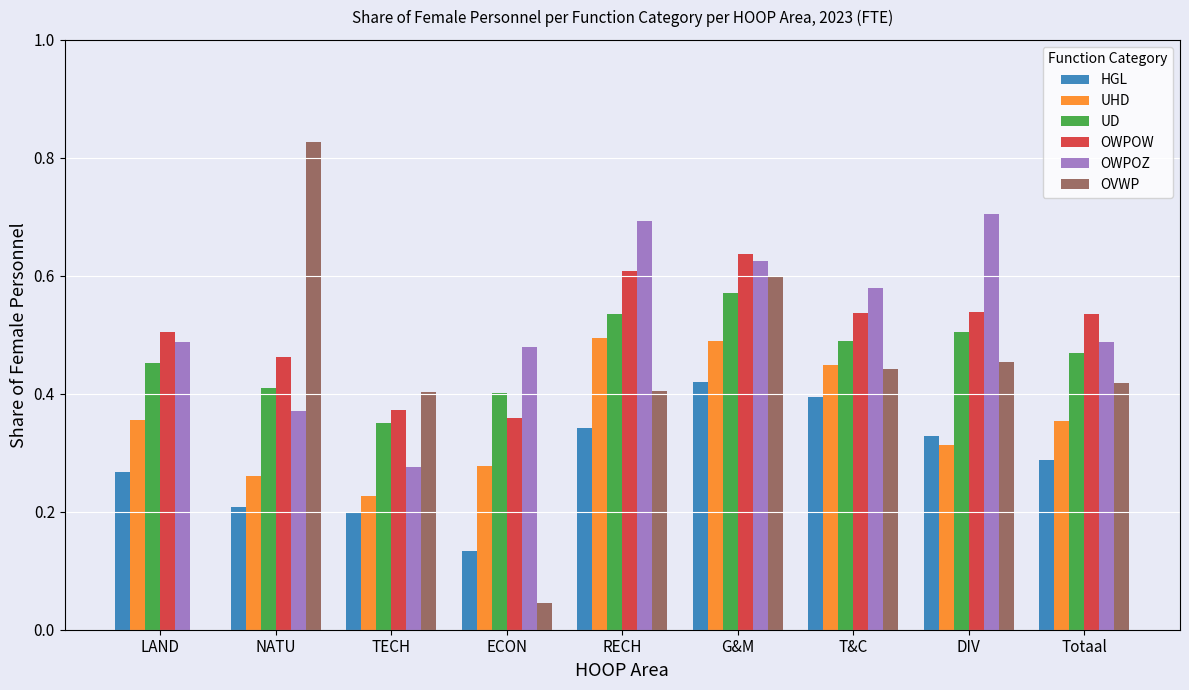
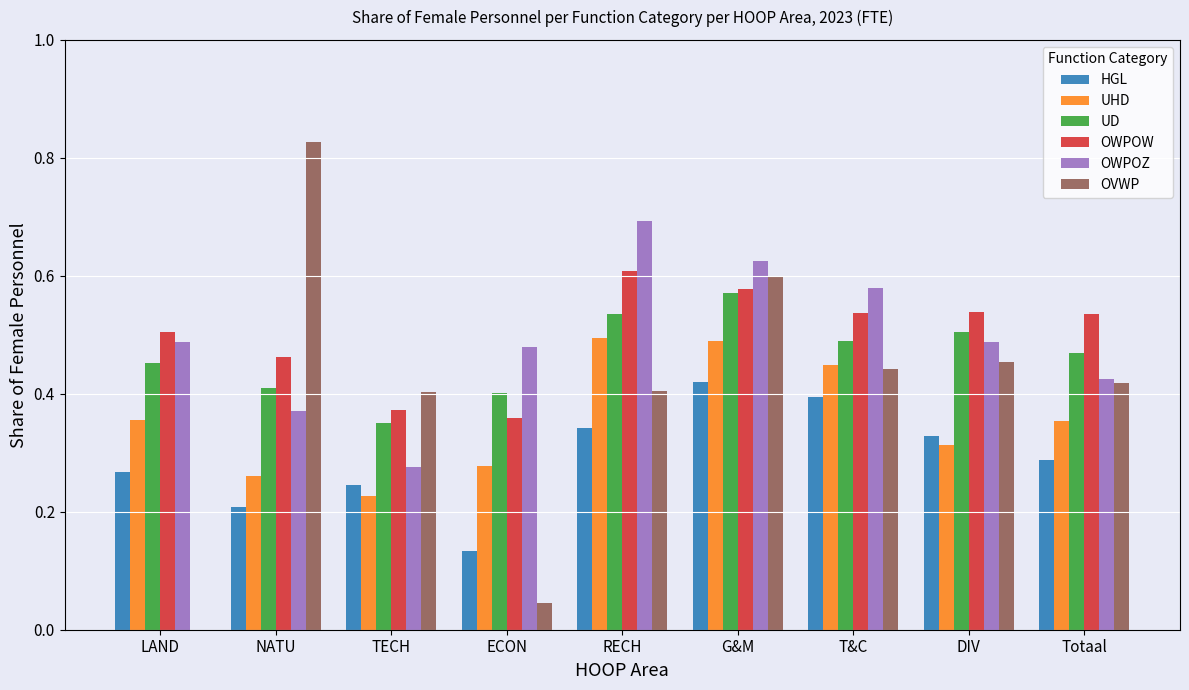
HGL, TECH: 0.20 -> 0.25
OWPOW, G&M: 0.64 -> 0.58
OWPOZ, DIV: 0.70 -> 0.49
OWPOZ, Totaal: 0.49 -> 0.43
